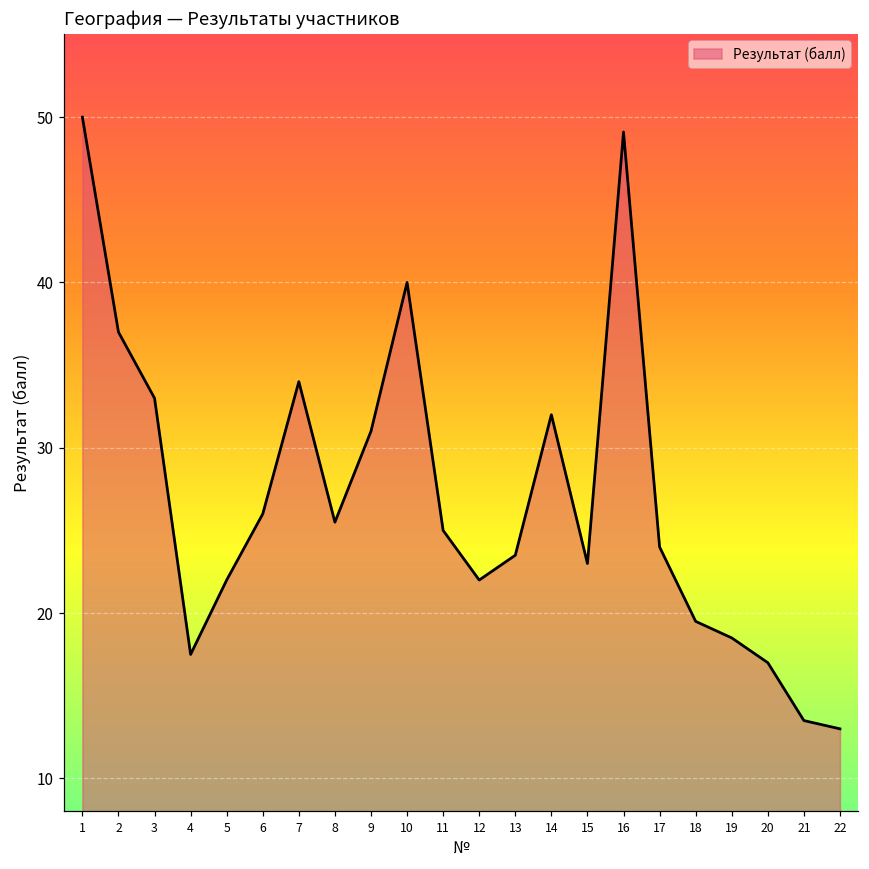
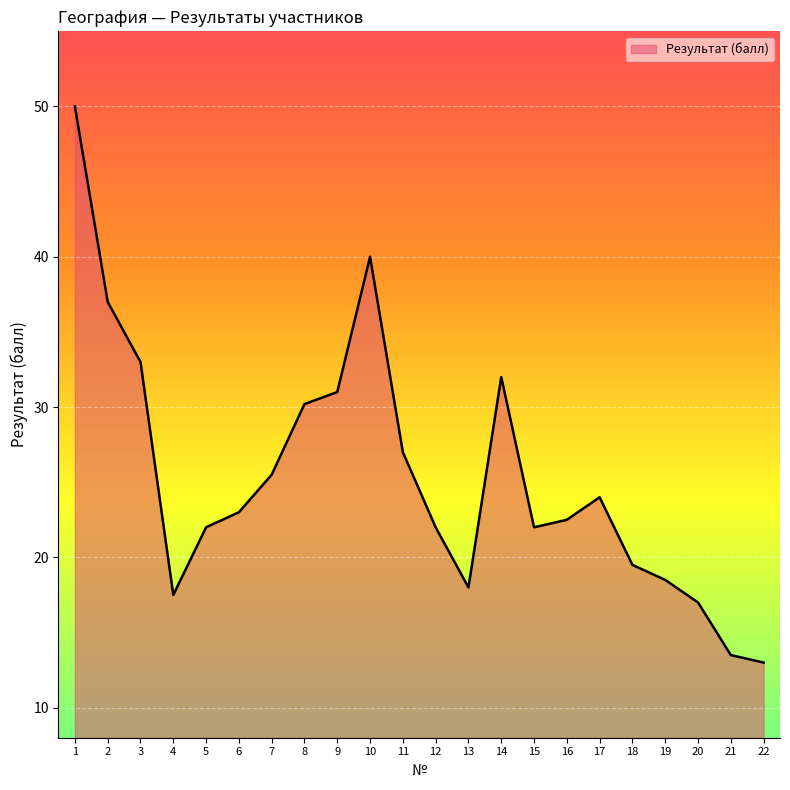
6: 26 -> 23
7: 34.0 -> 25.5
8: 25.5 -> 30.2
11: 25 -> 27
13: 23.5 -> 18.0
15: 23 -> 22
16: 49.1 -> 22.5
